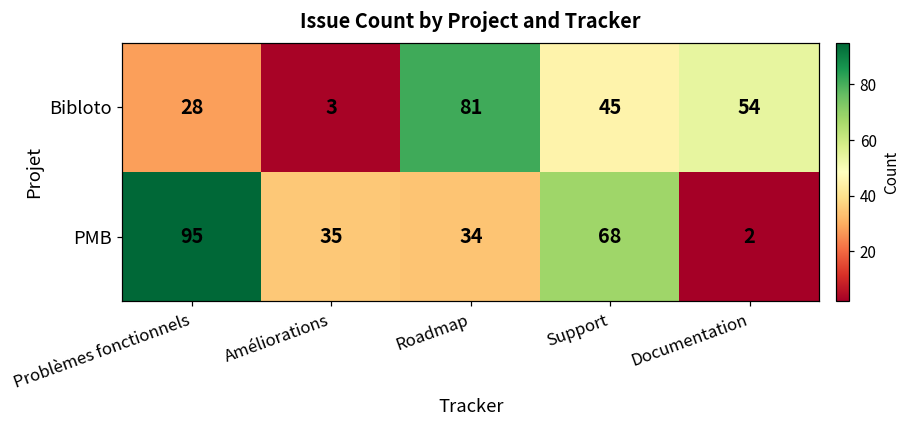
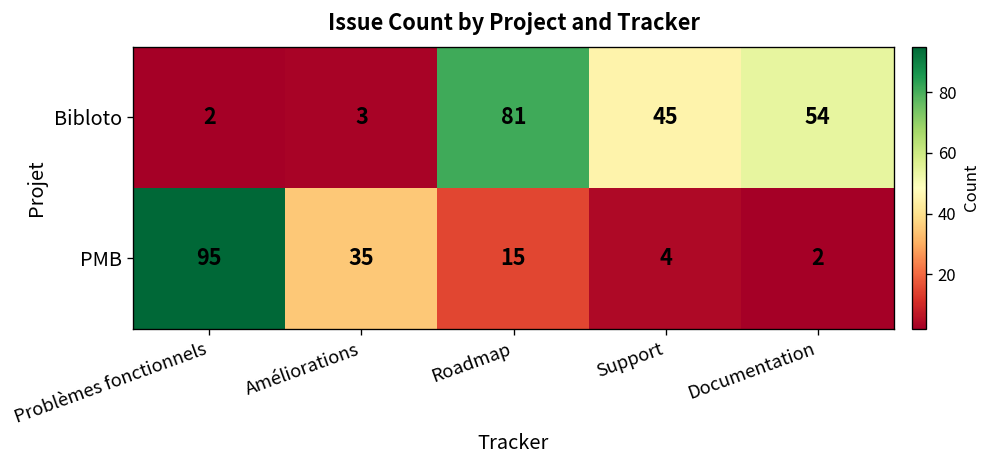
Bibloto, Problèmes fonctionnels: 28 -> 2
PMB, Roadmap: 34 -> 15
PMB, Support: 68 -> 4
